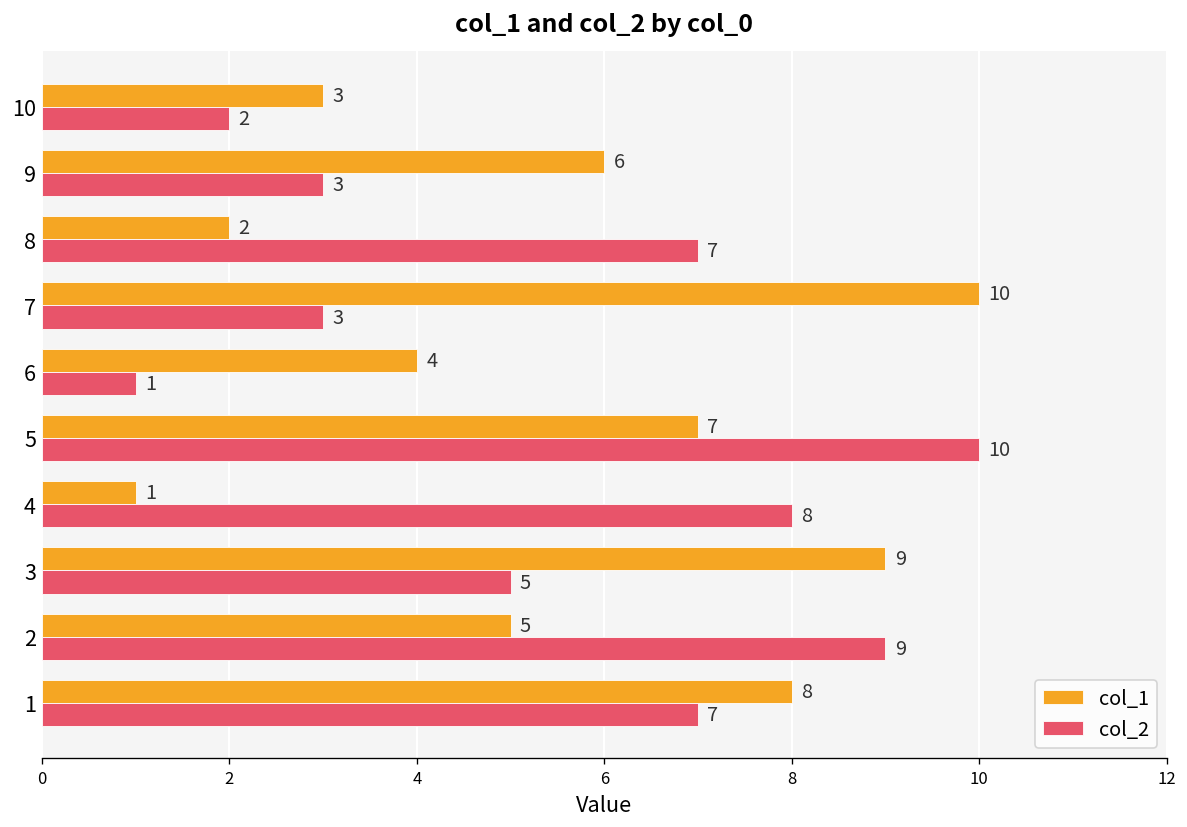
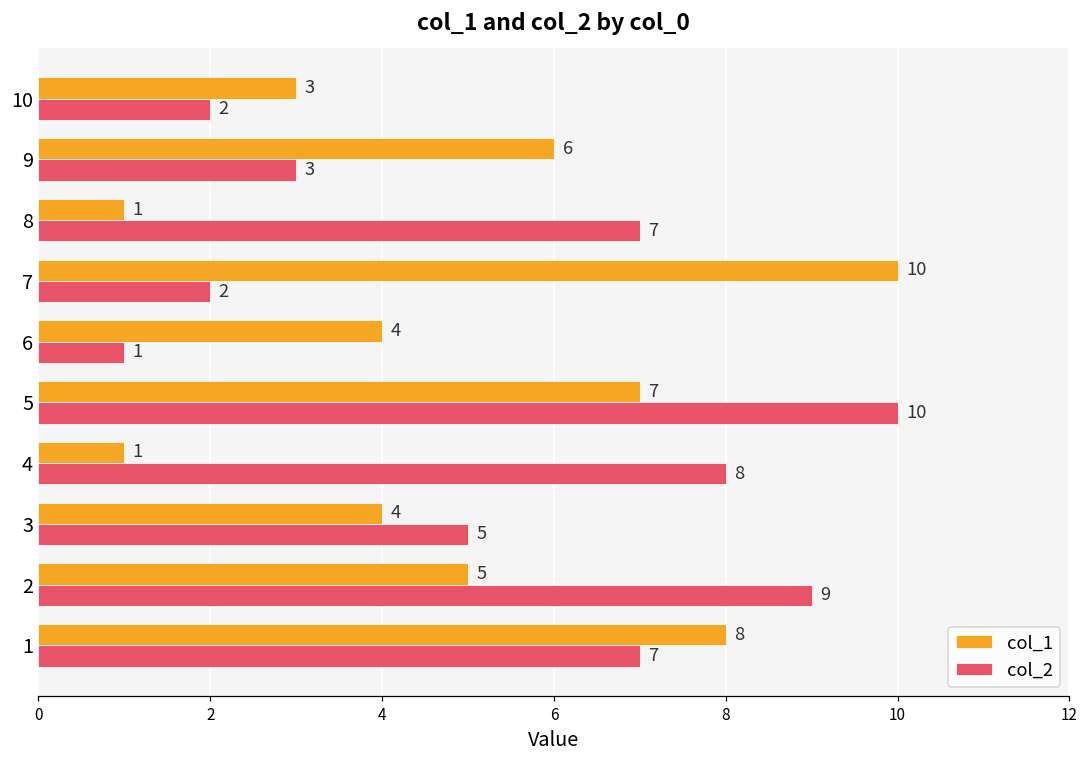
col_1, 8: 2 -> 1
col_2, 7: 3 -> 2
col_1, 3: 9 -> 4
